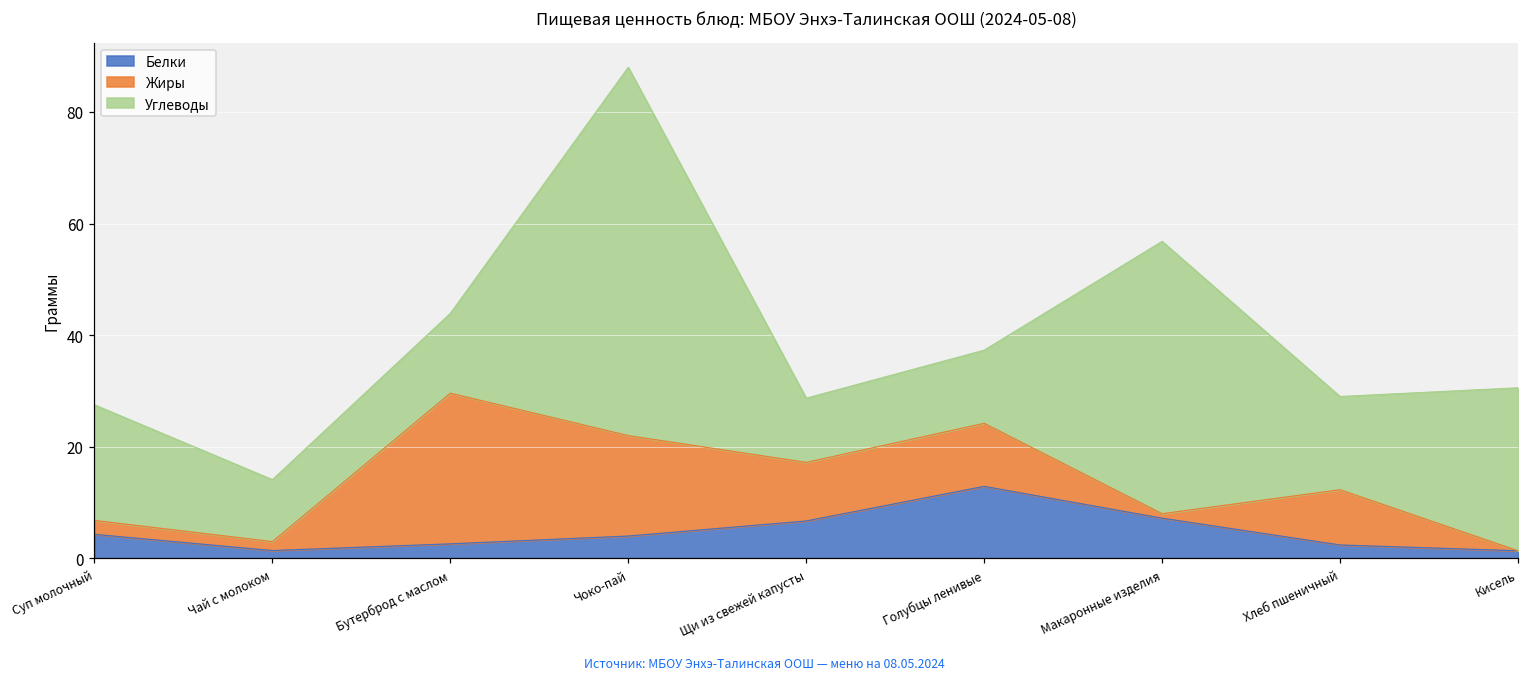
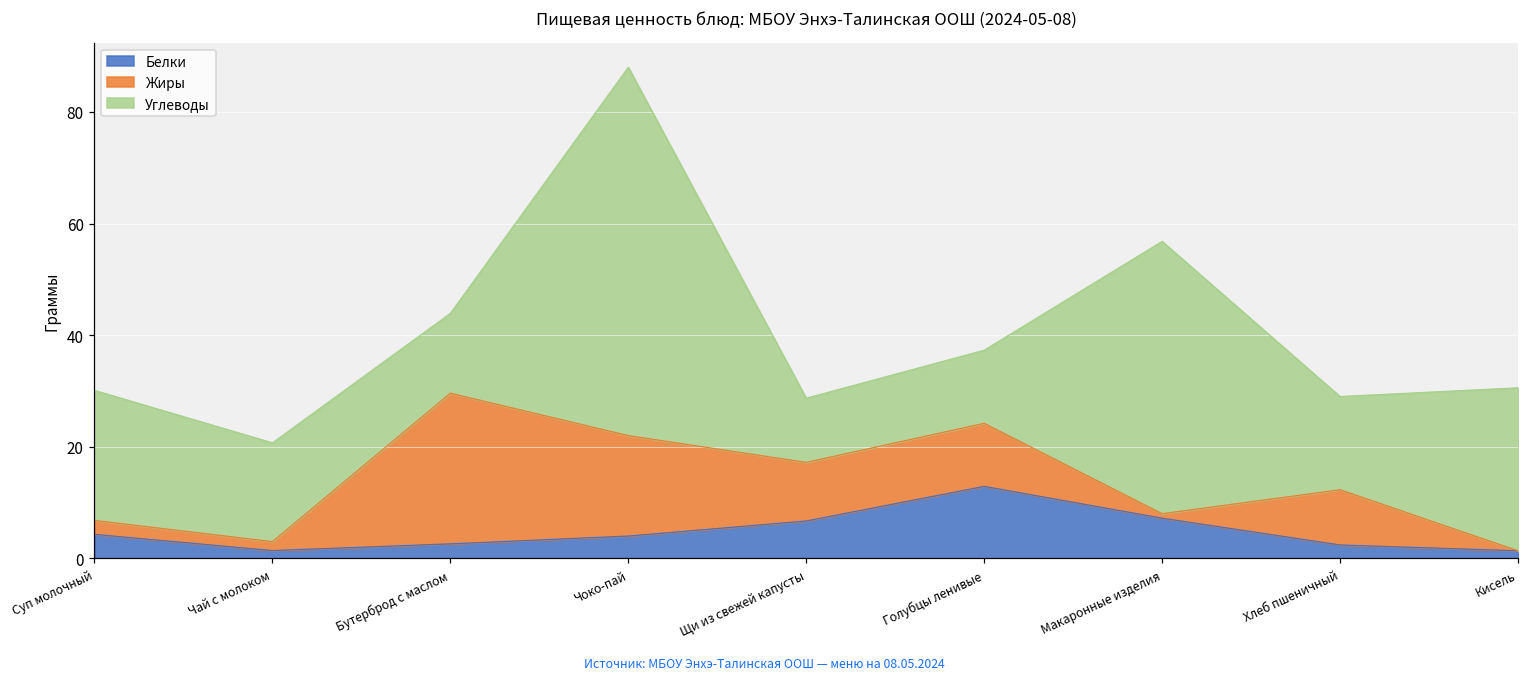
Углеводы, Суп молочный: 21 -> 23
Углеводы, Чай с молоком: 11 -> 18
